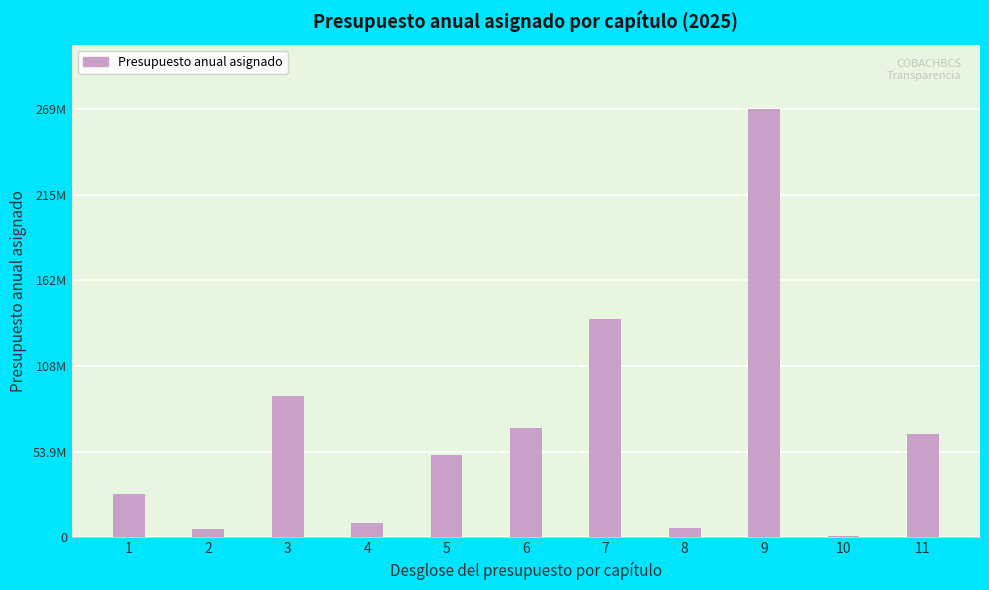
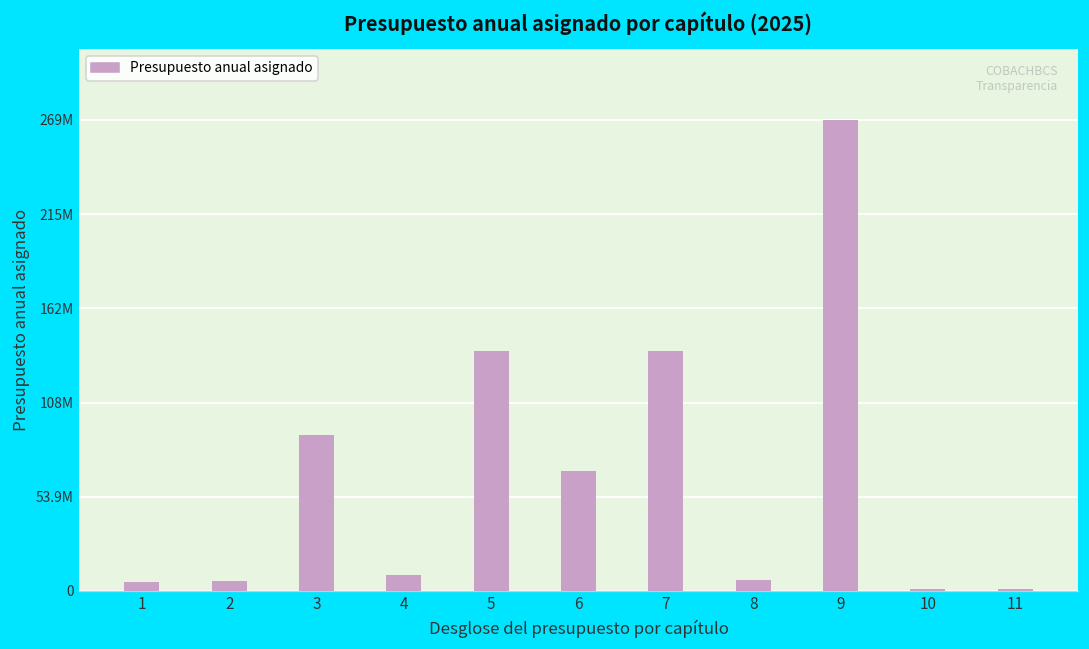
1: 27000000 -> 5000000
5: 52000000 -> 137000000
11: 65000000 -> 1000000
